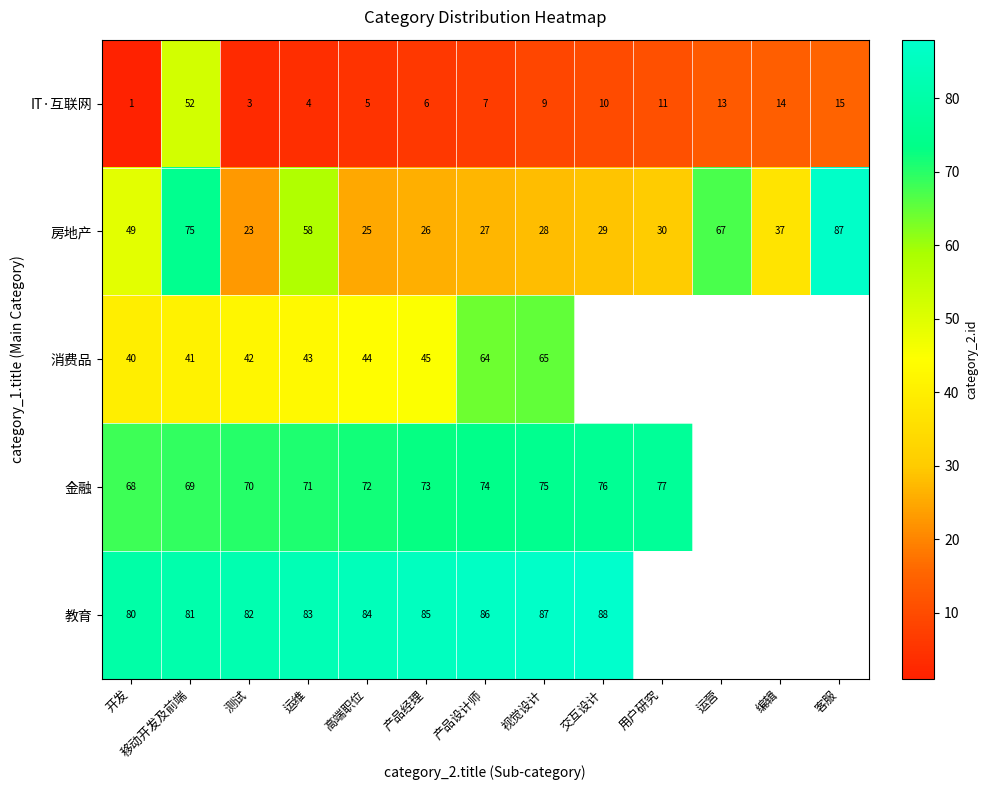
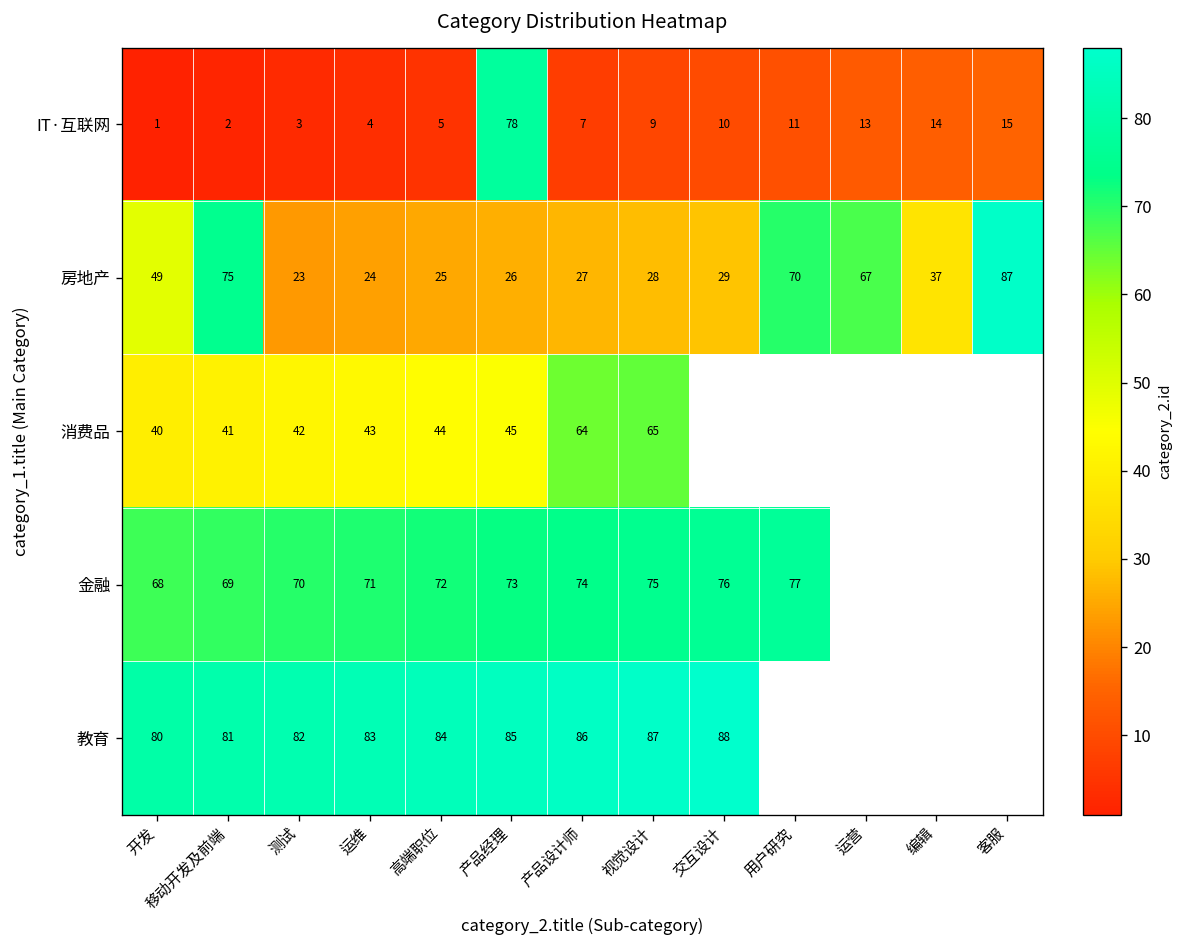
IT·互联网, 移动开发及前端: 52 -> 2
IT·互联网, 产品经理: 6 -> 78
房地产, 运维: 58 -> 24
房地产, 用户研究: 30 -> 70
